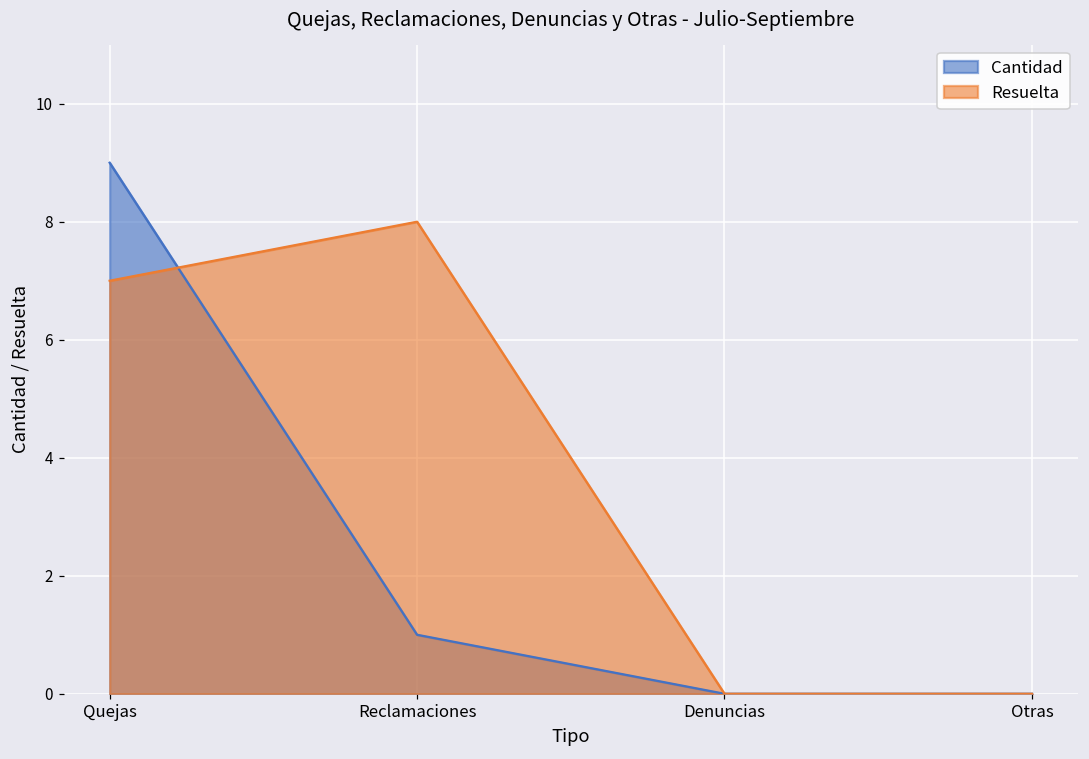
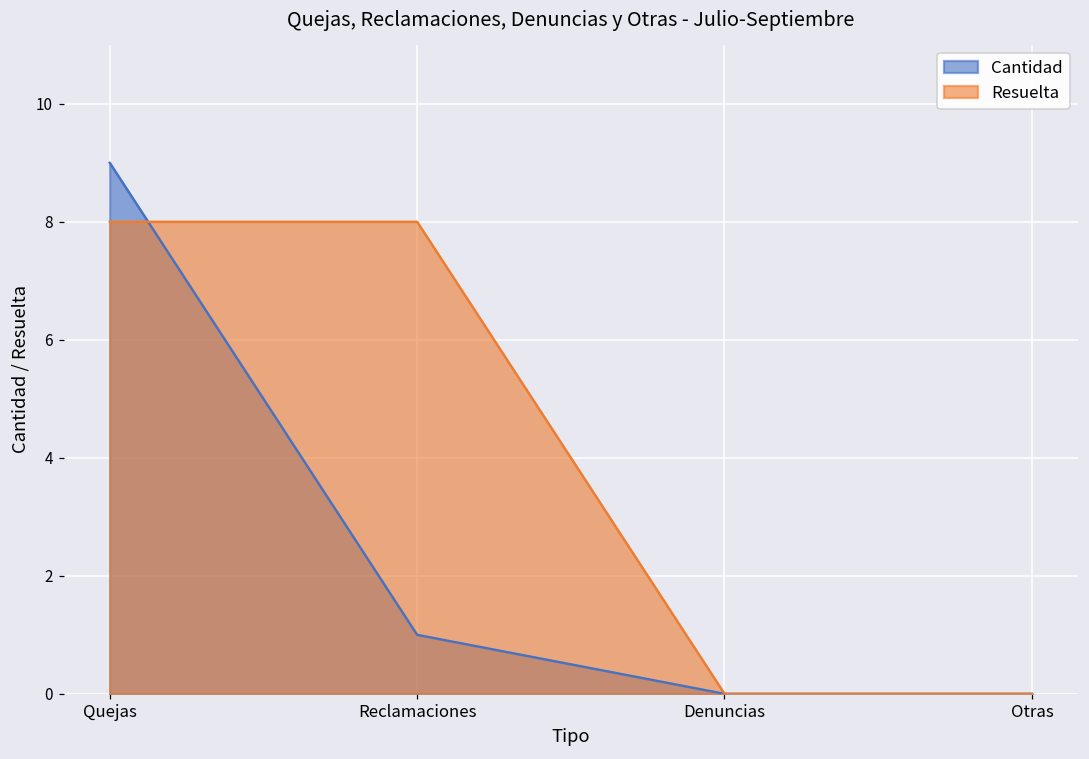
Resuelta, Quejas: 7 -> 8
